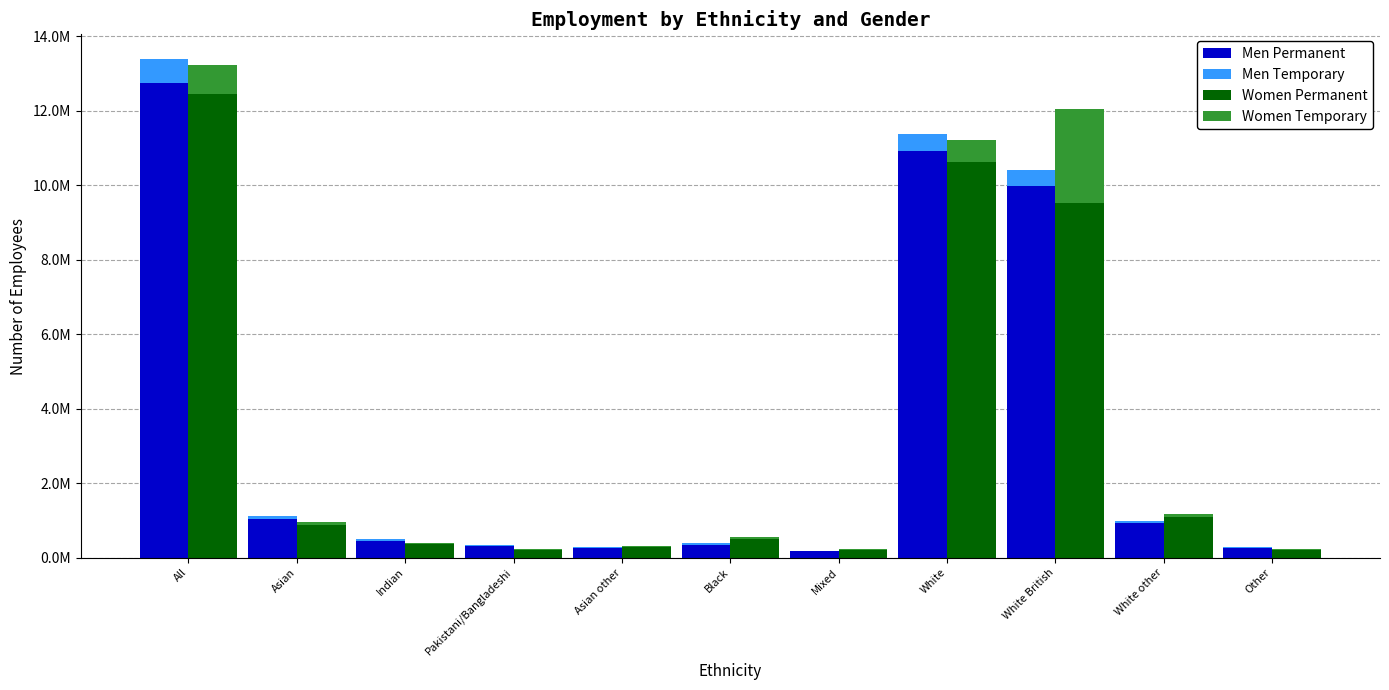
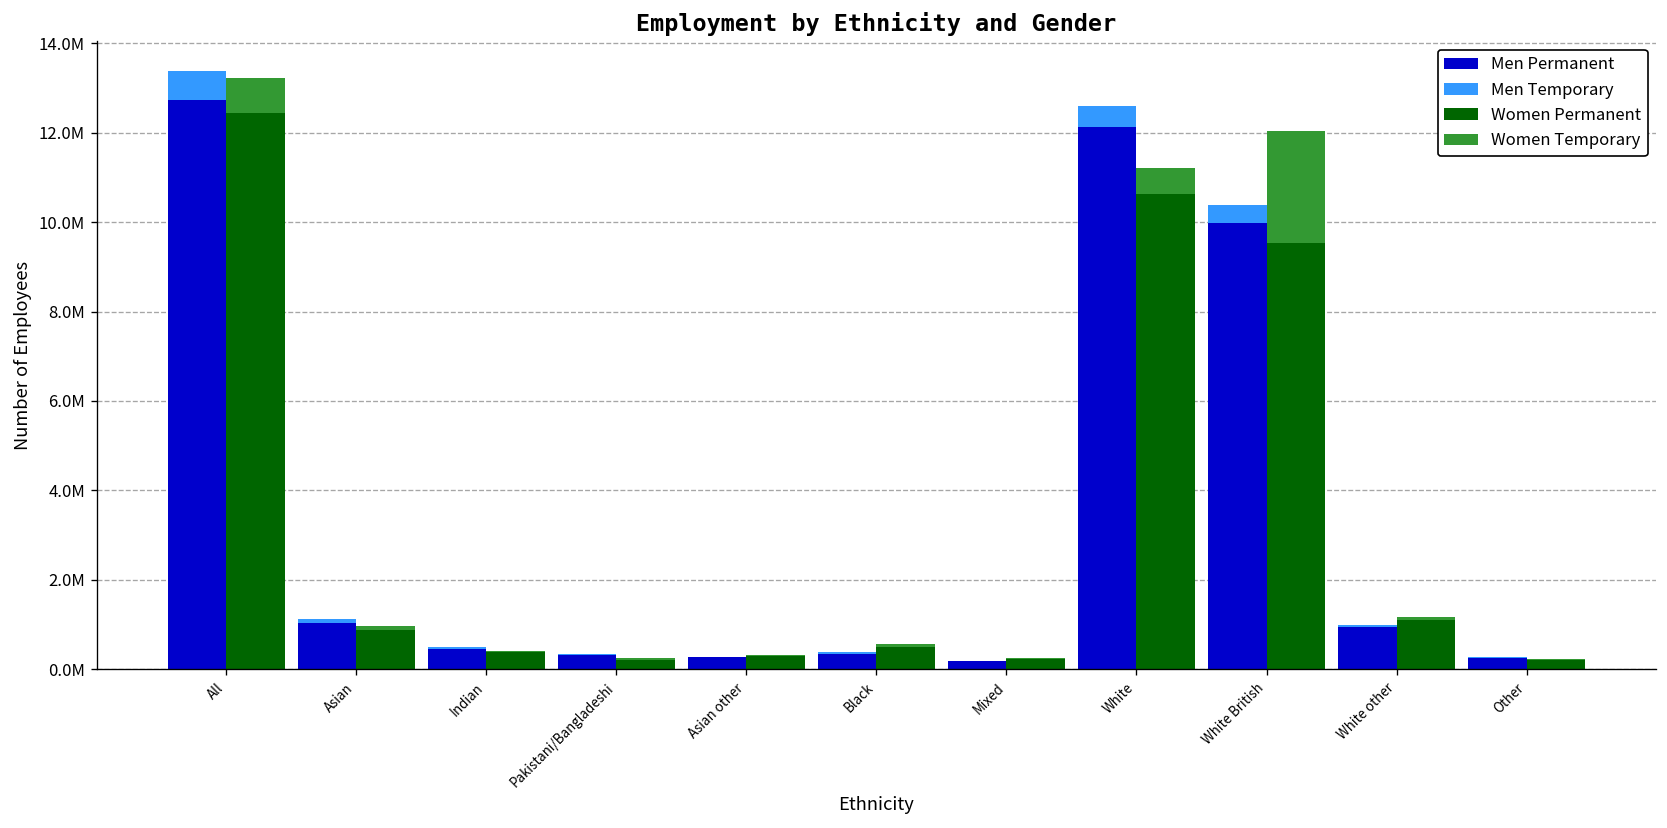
Men Permanent, White: 10900000 -> 12100000
